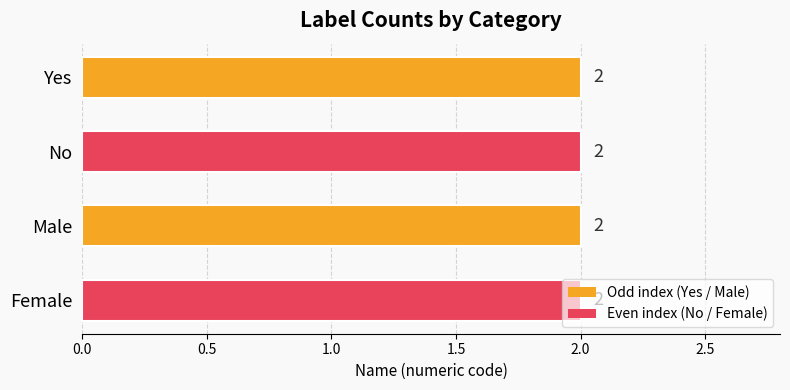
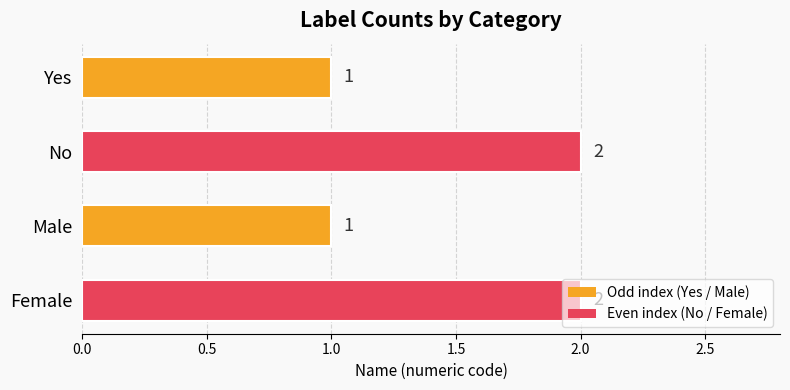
Yes: 2 -> 1
Male: 2 -> 1
